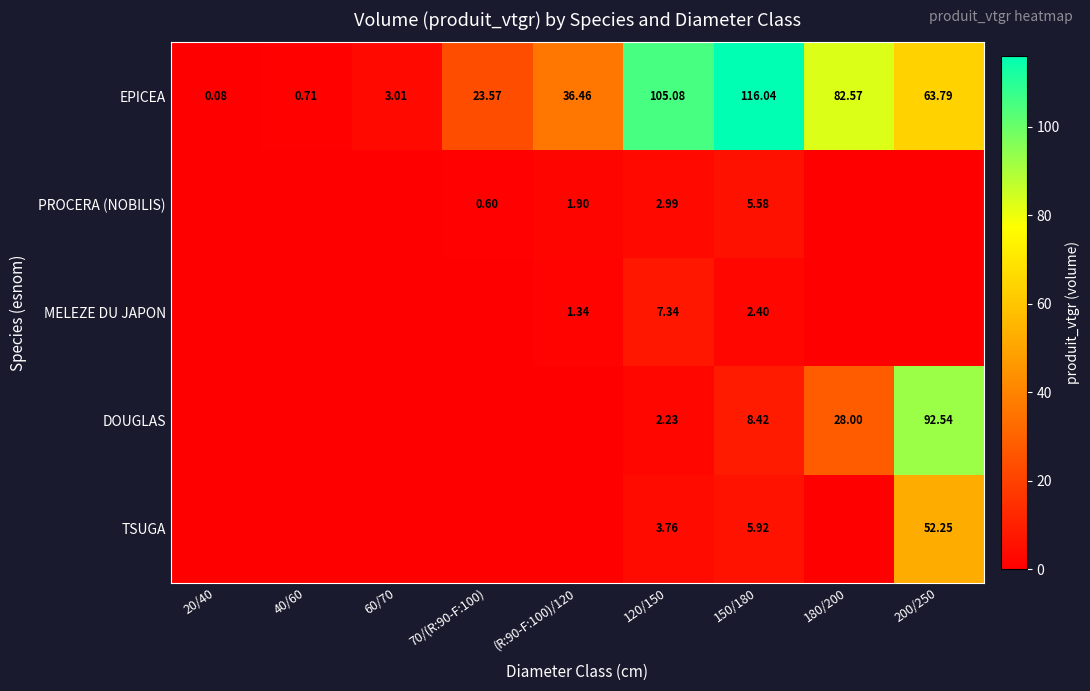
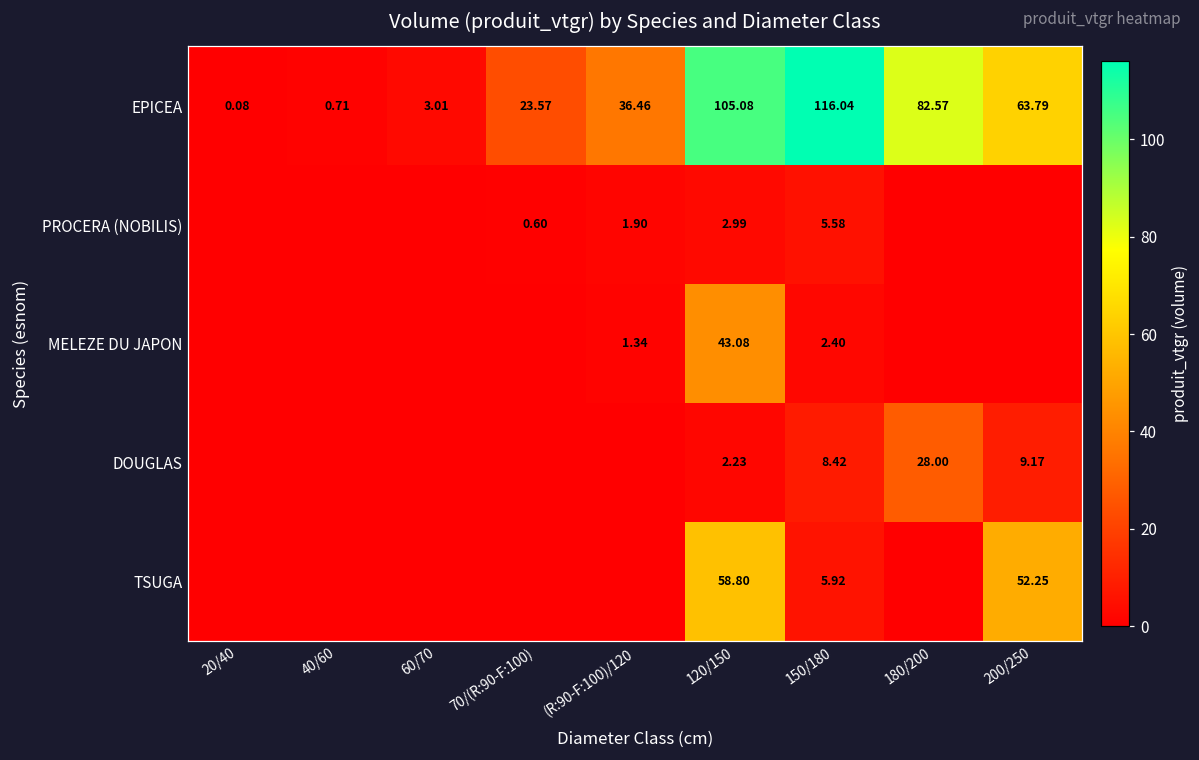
MELEZE DU JAPON, 120/150: 7.34 -> 43.08
DOUGLAS, 200/250: 92.54 -> 9.17
TSUGA, 120/150: 3.76 -> 58.80
